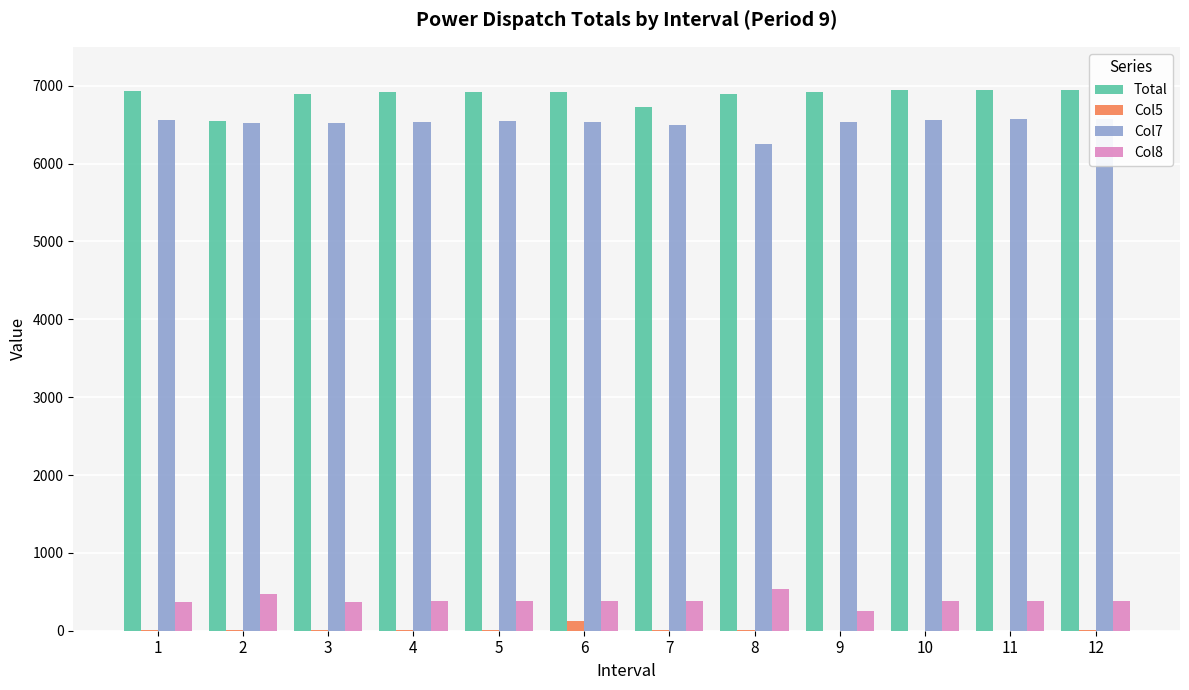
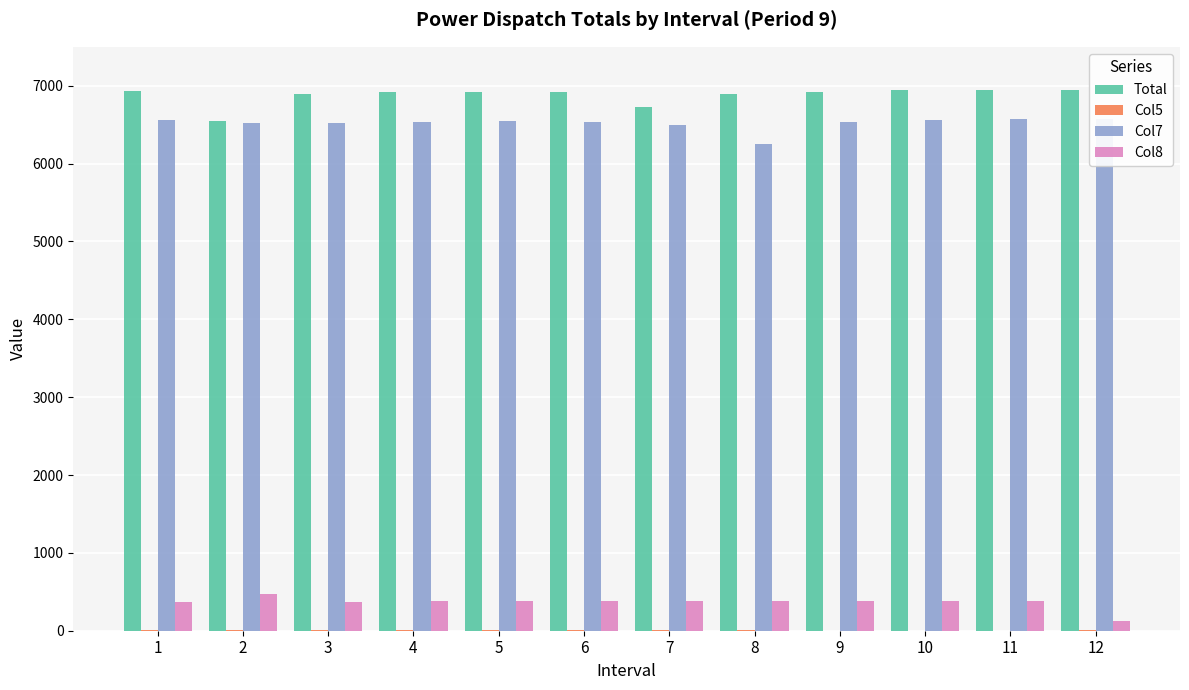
Col5, 6: 100 -> 0
Col8, 8: 500 -> 400
Col8, 9: 300 -> 400
Col8, 12: 400 -> 100
